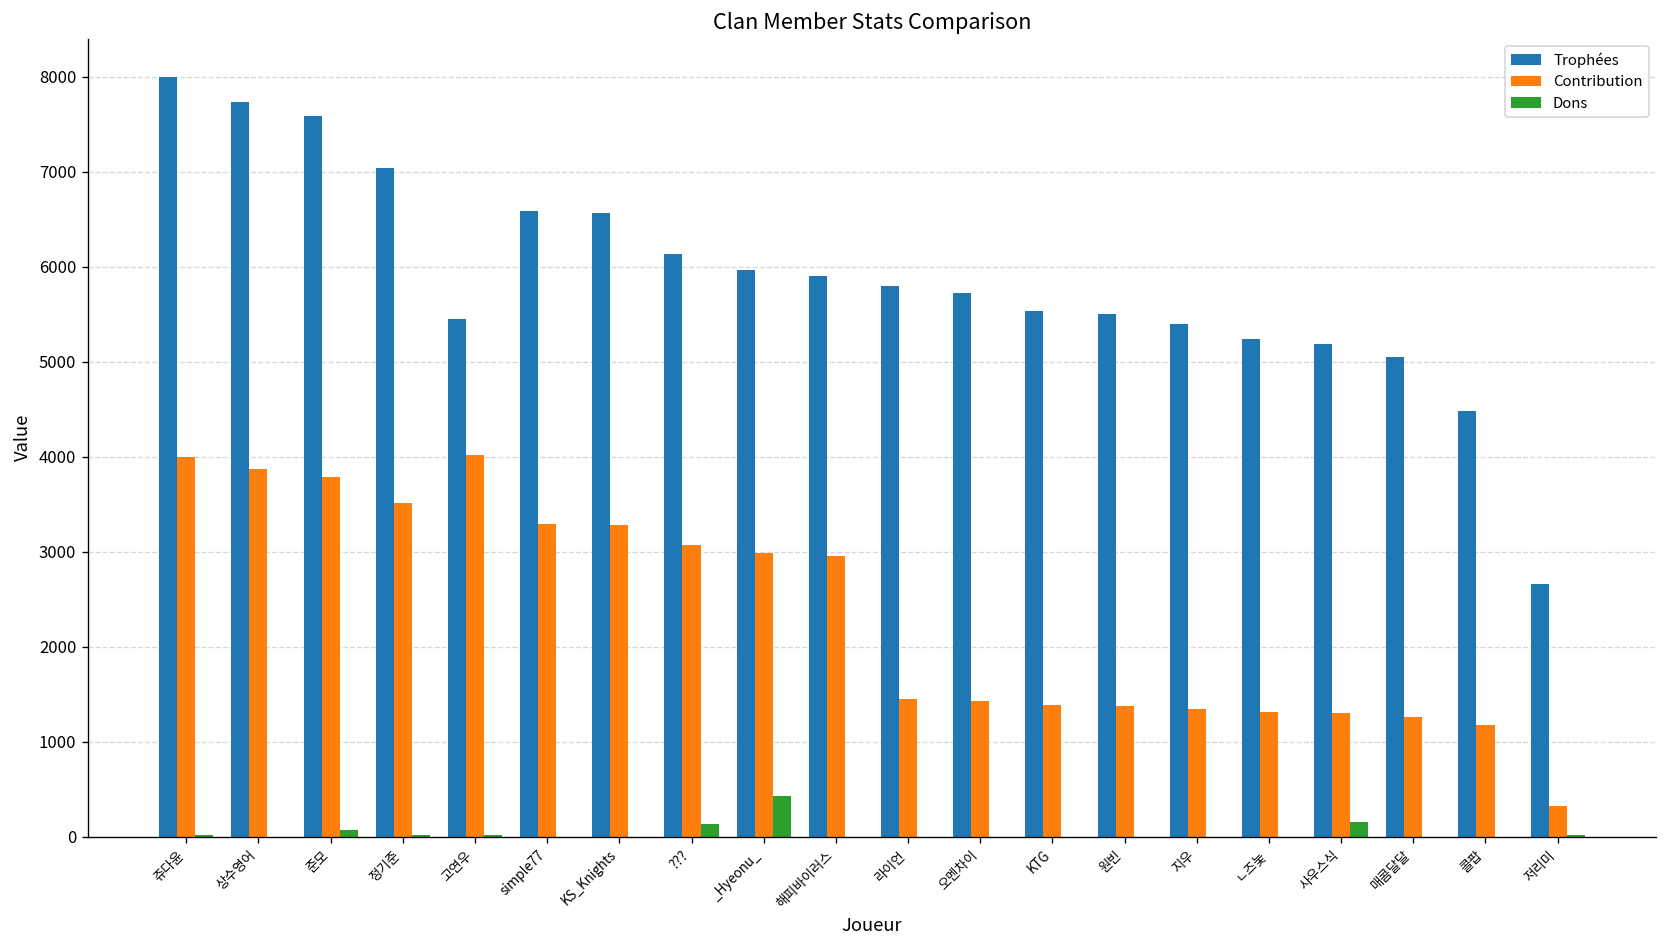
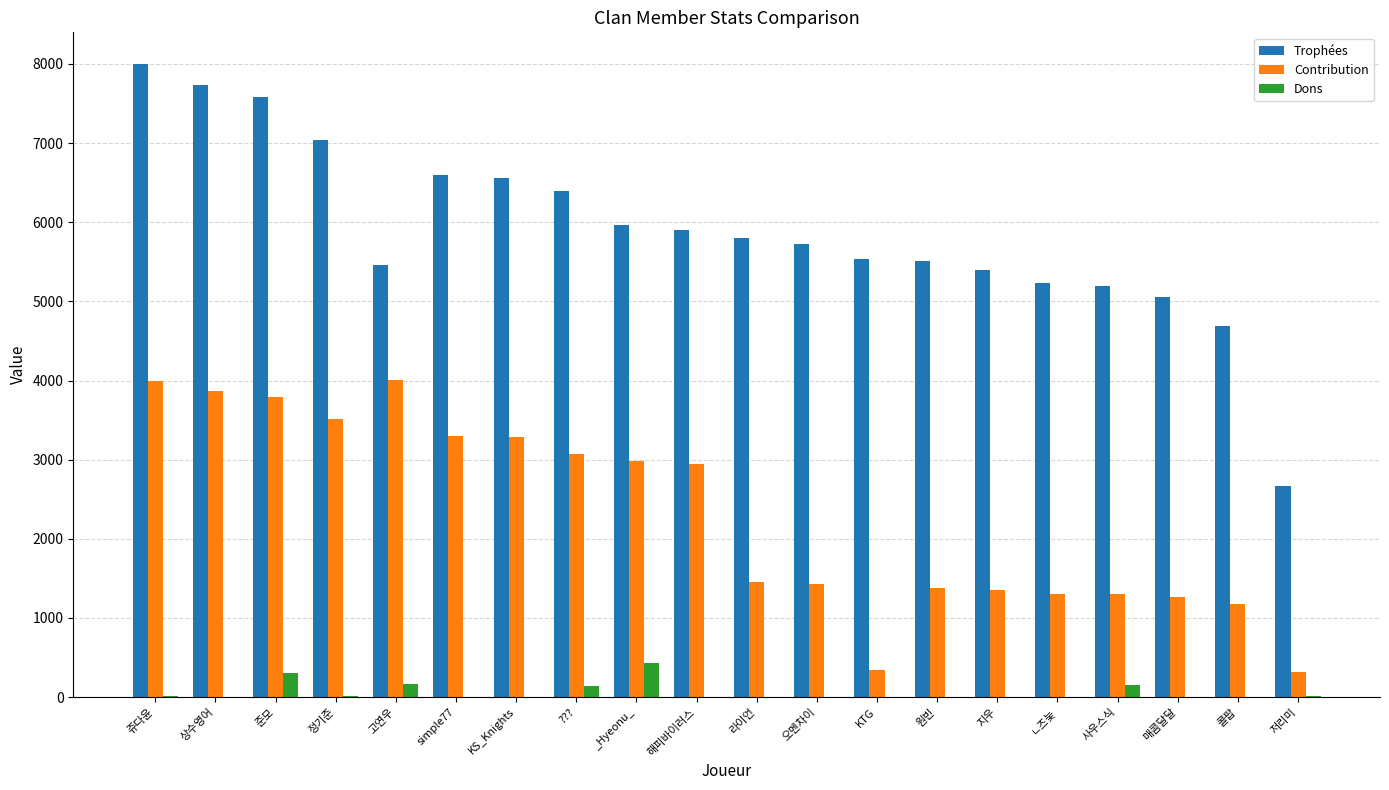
Dons, 준모: 100 -> 300
Dons, 고연우: 0 -> 200
Trophées, ???: 6100 -> 6400
Contribution, KTG: 1400 -> 300
Trophées, 콜팝: 4500 -> 4700
